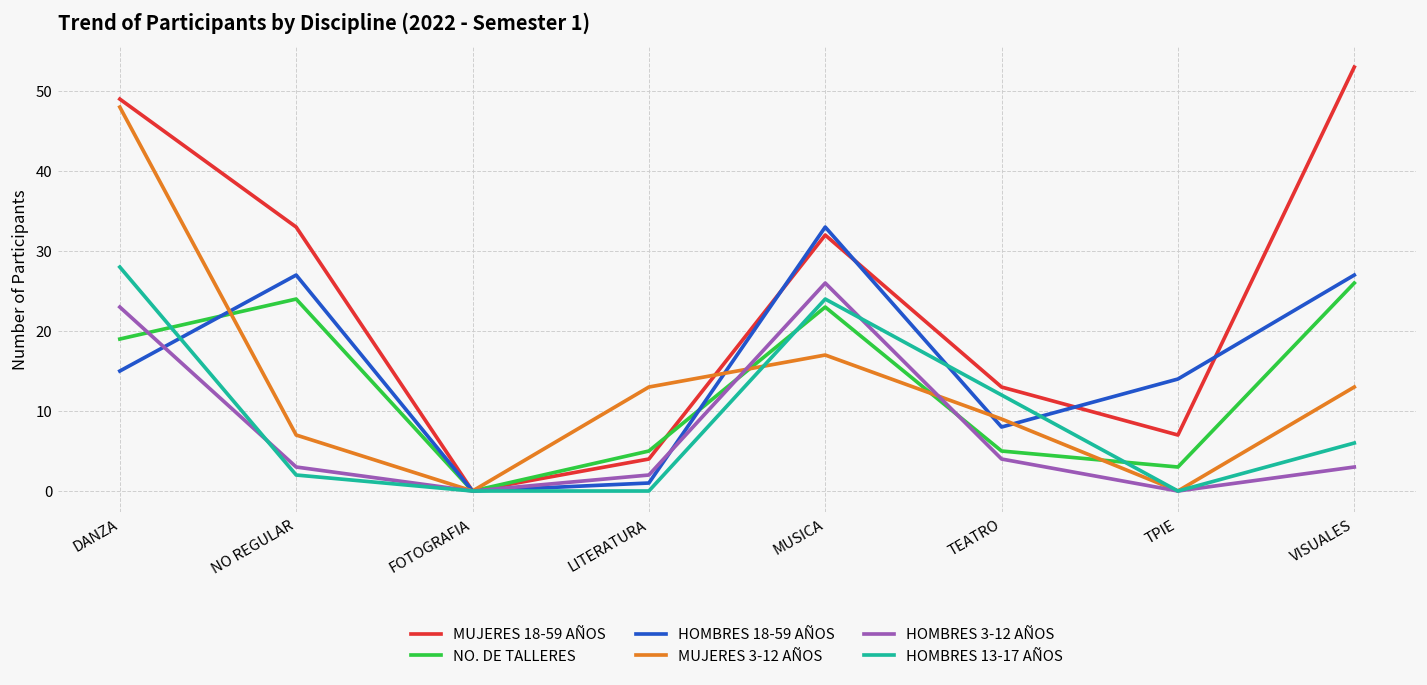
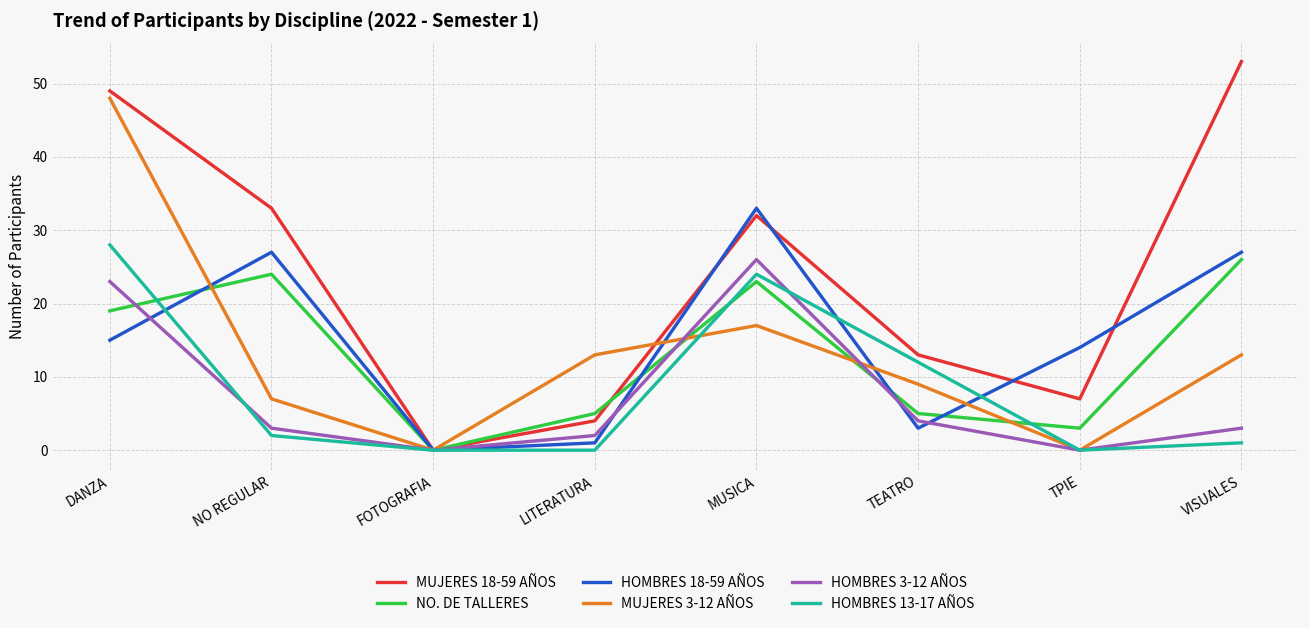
HOMBRES 18-59 AÑOS, TEATRO: 8 -> 3
HOMBRES 13-17 AÑOS, VISUALES: 6 -> 1
